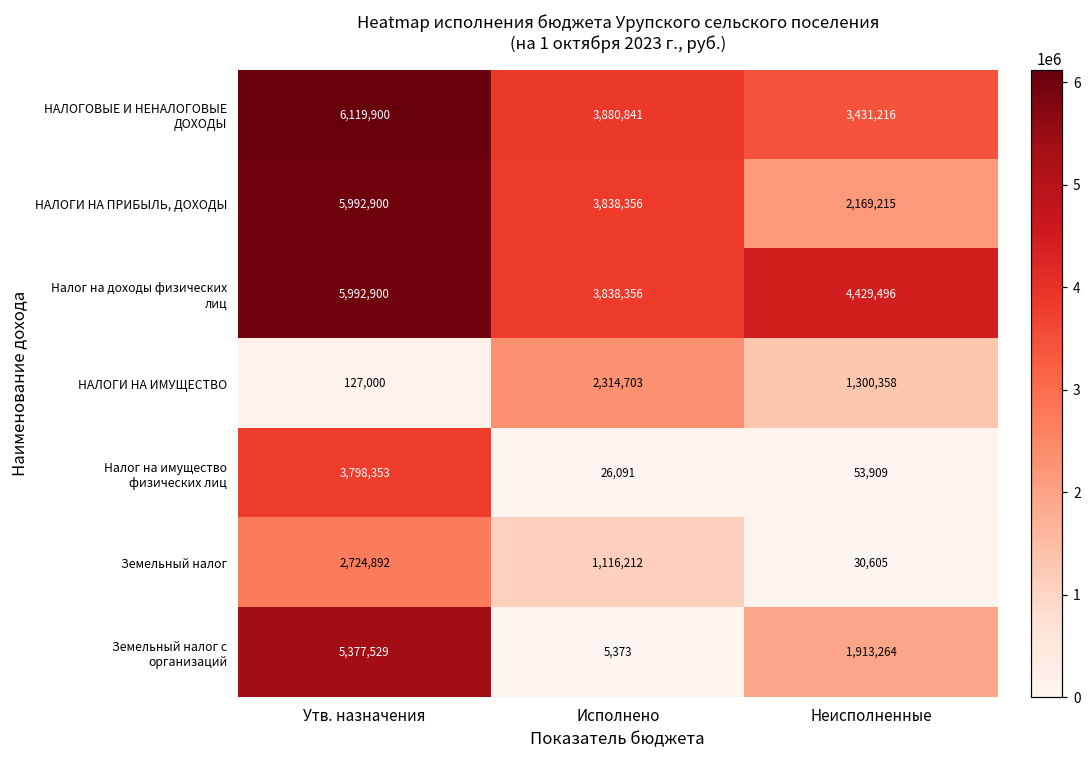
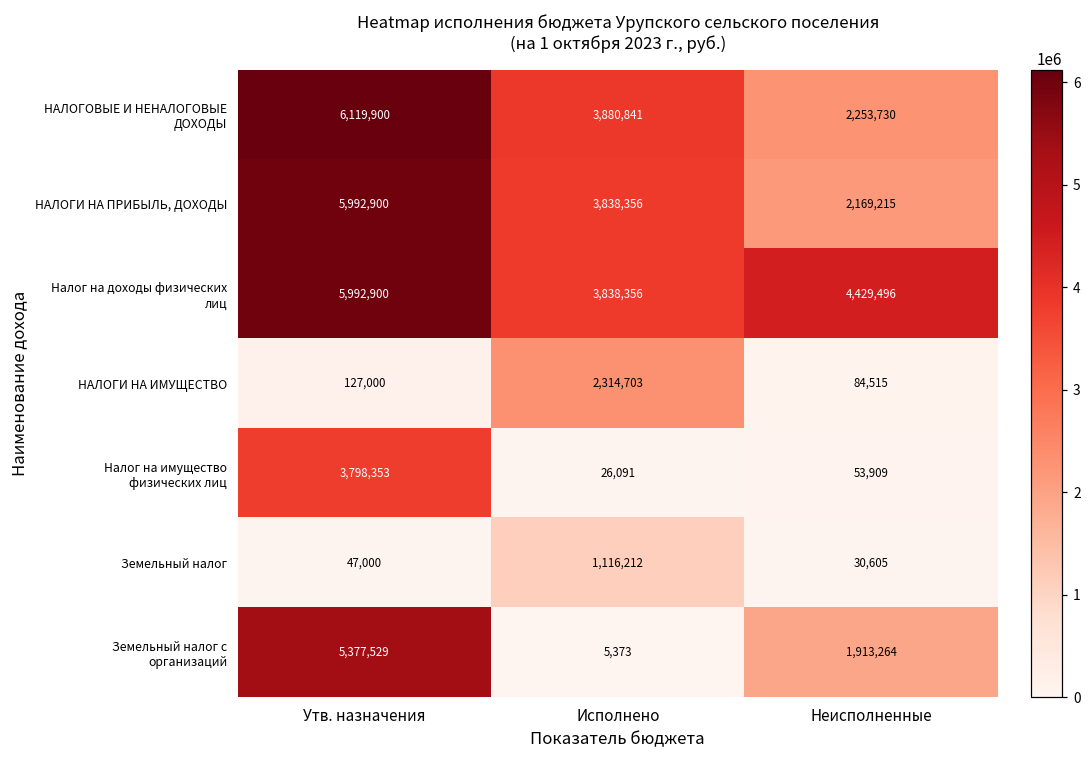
НАЛОГОВЫЕ И НЕНАЛОГОВЫЕ ДОХОДЫ, Неисполненные: 3,431,216 -> 2,253,730
НАЛОГИ НА ИМУЩЕСТВО, Неисполненные: 1,300,358 -> 84,515
Земельный налог, Утв. назначения: 2,724,892 -> 47,000
